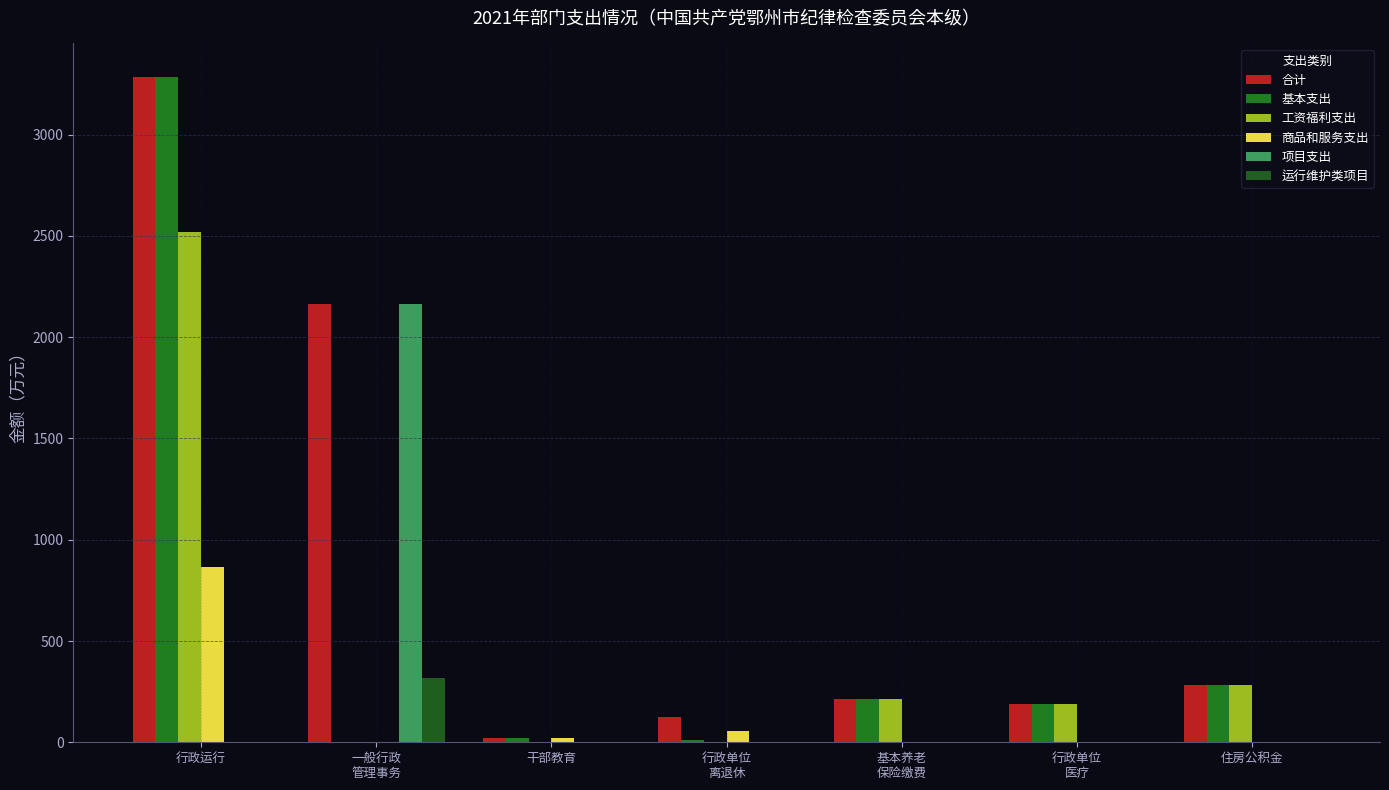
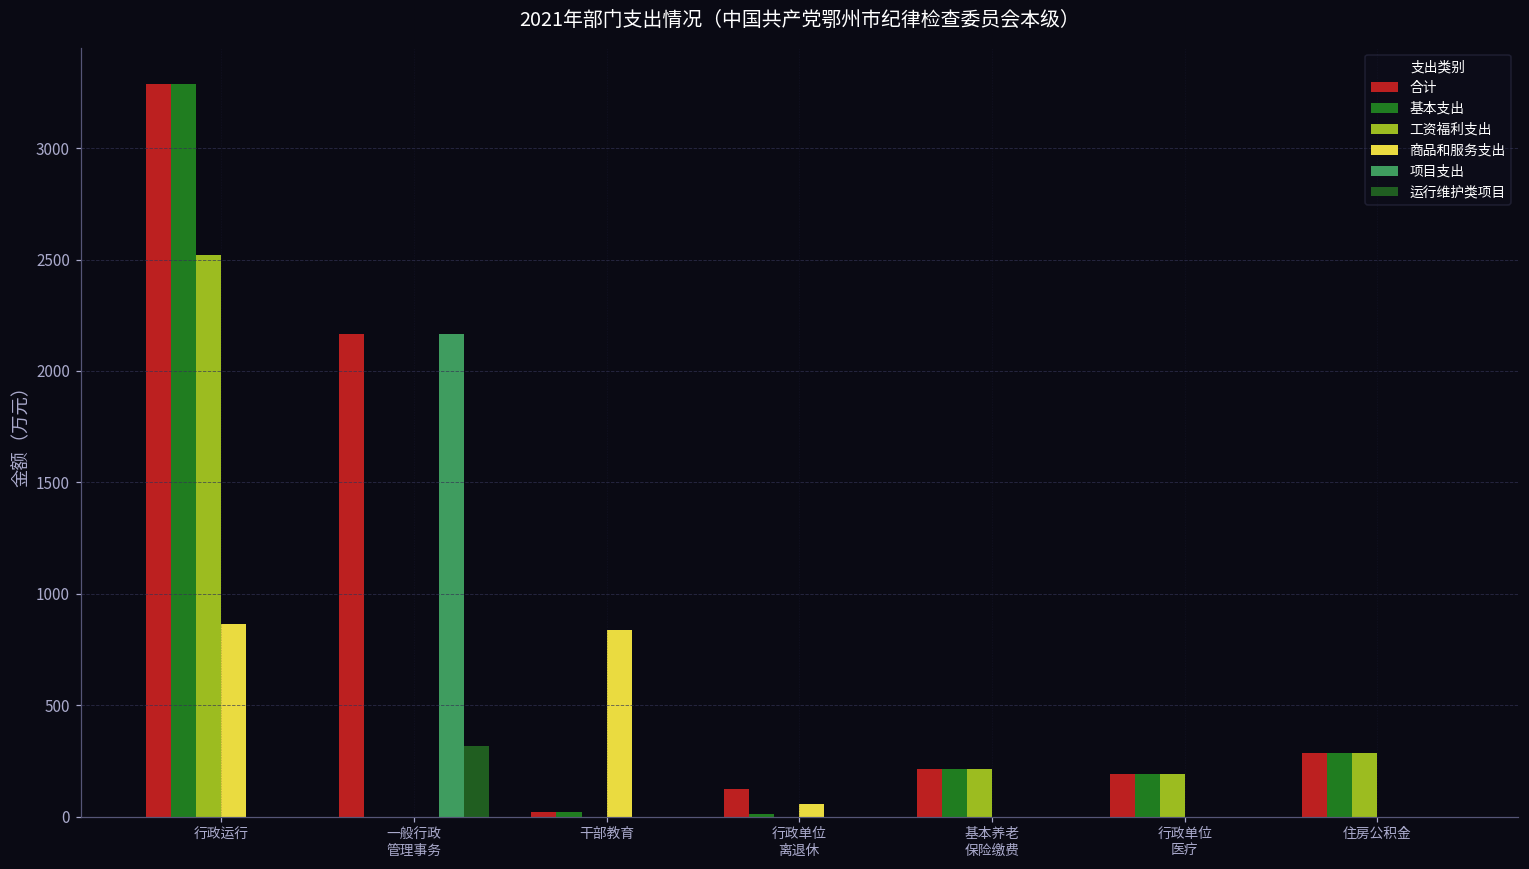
商品和服务支出, 干部教育: 20 -> 840
